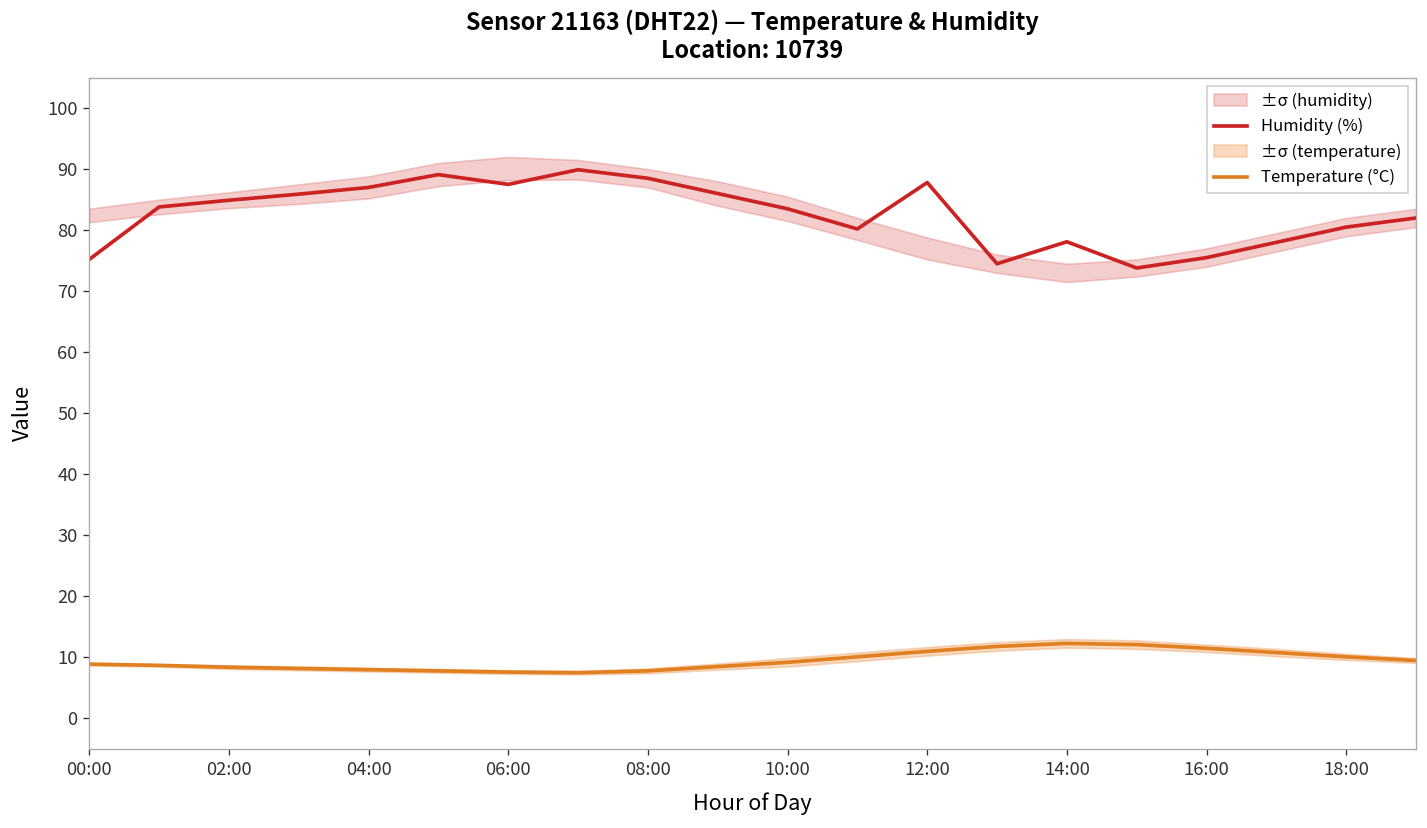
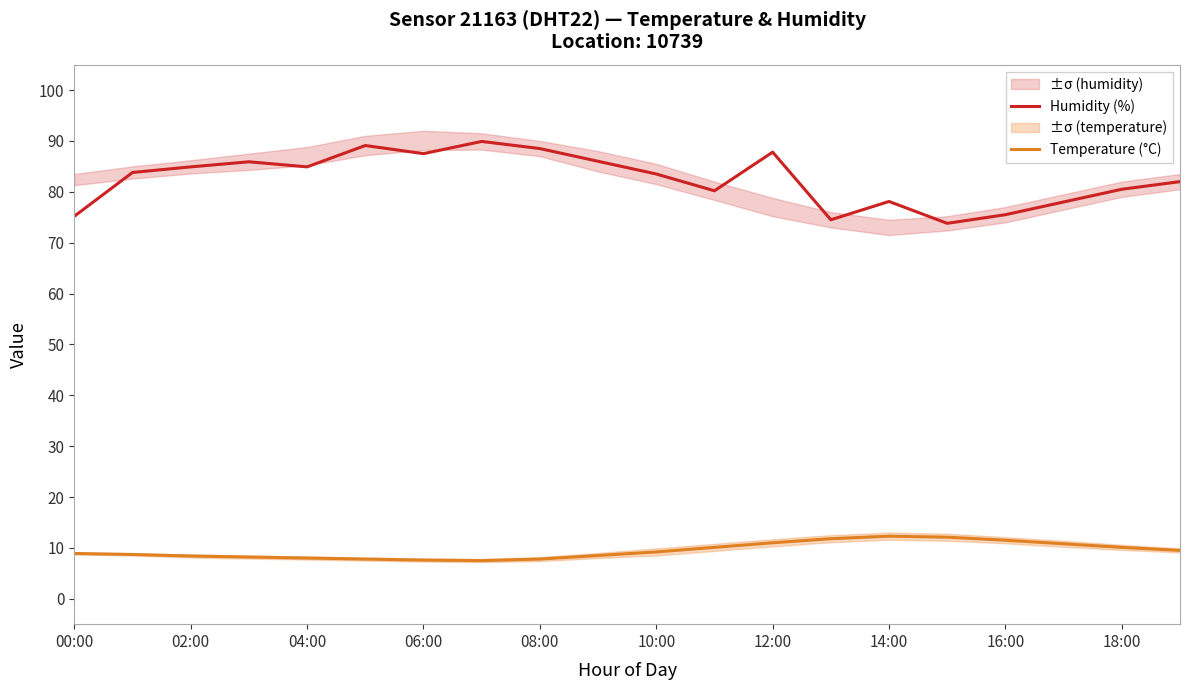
Humidity (%), 04:00: 87 -> 85
